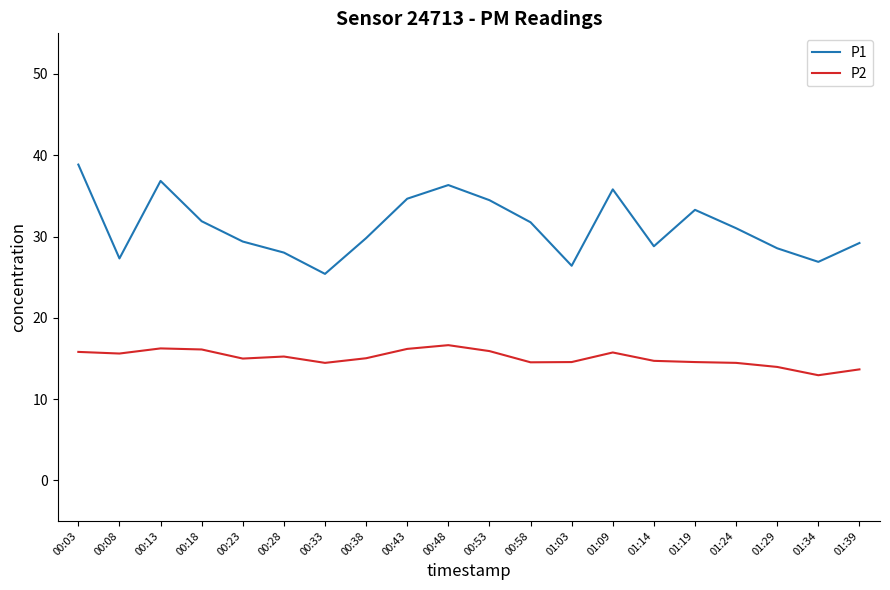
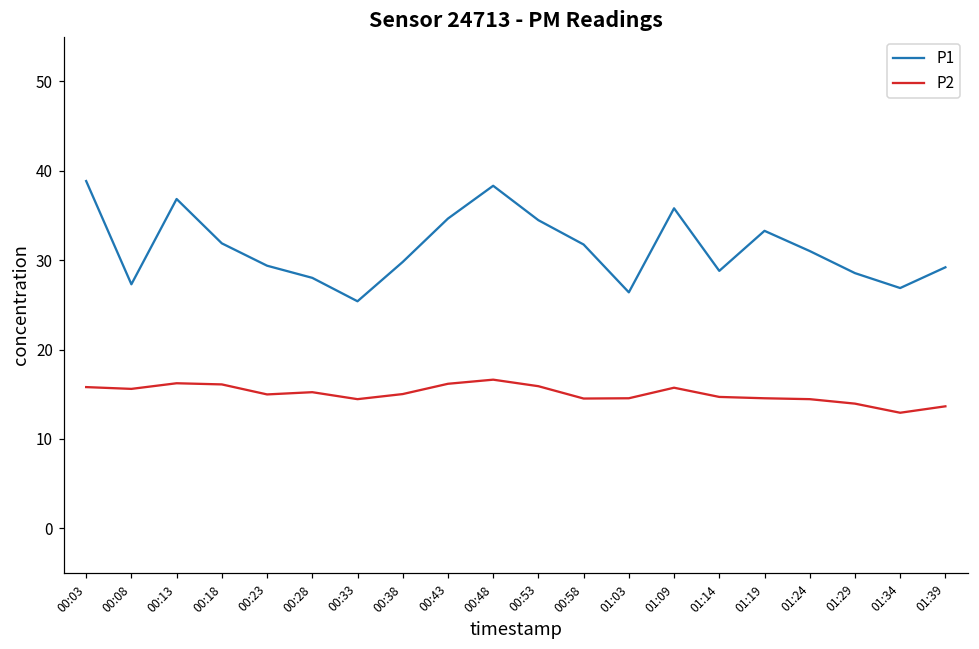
P1, 00:48: 36 -> 38
